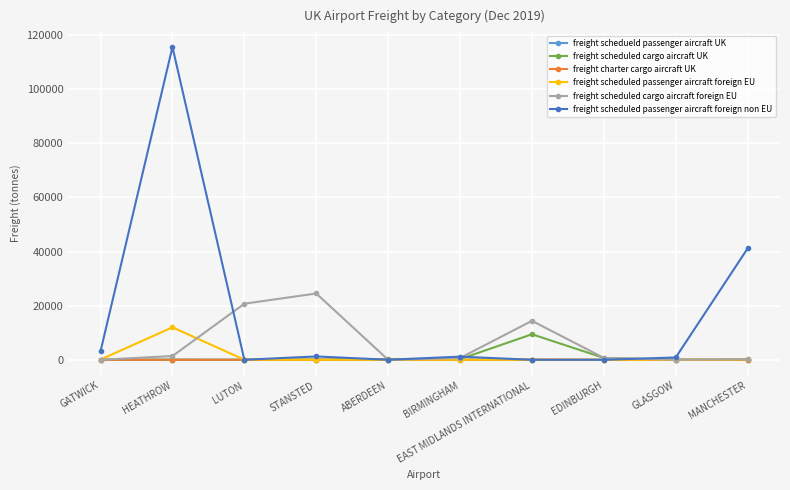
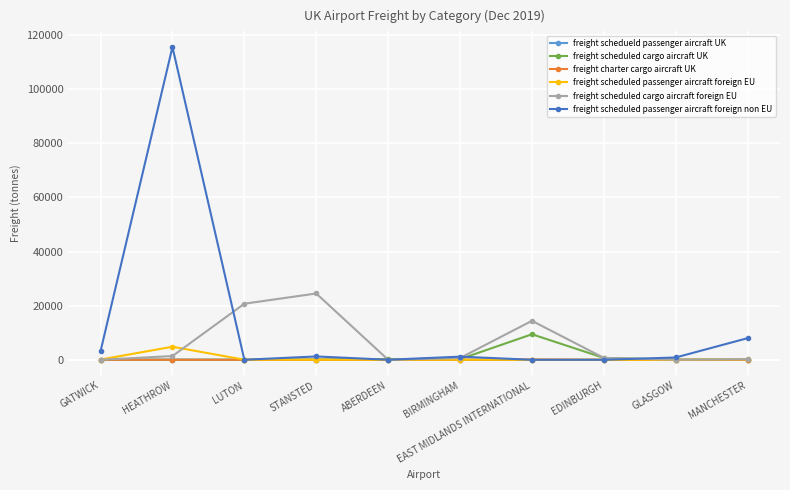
freight scheduled passenger aircraft foreign EU, HEATHROW: 12000 -> 5000
freight scheduled passenger aircraft foreign non EU, MANCHESTER: 41000 -> 8000
